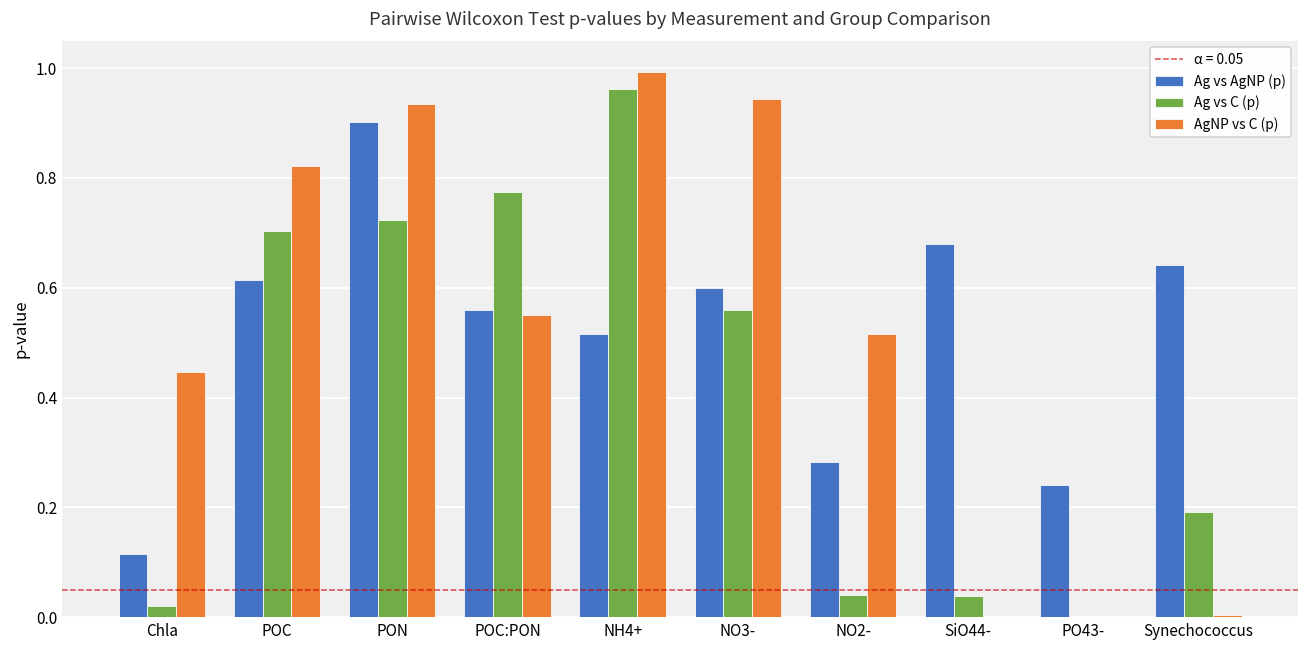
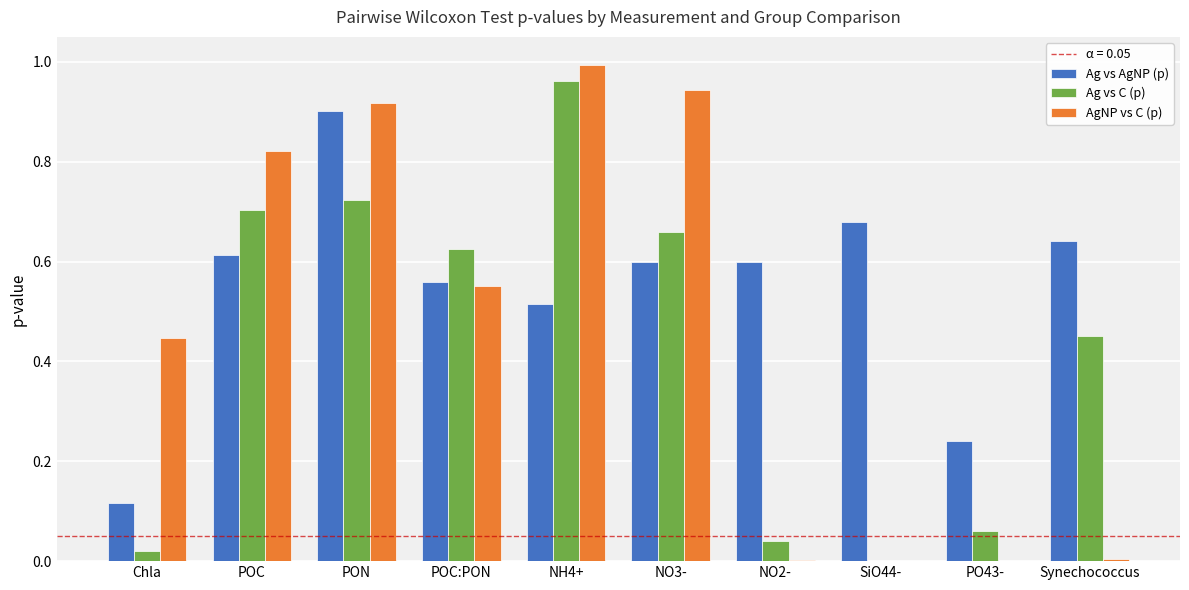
AgNP vs C (p), PON: 0.94 -> 0.92
Ag vs C (p), POC:PON: 0.77 -> 0.63
Ag vs C (p), NO3-: 0.56 -> 0.66
Ag vs AgNP (p), NO2-: 0.28 -> 0.60
AgNP vs C (p), NO2-: 0.52 -> 0.00
Ag vs C (p), SiO44-: 0.04 -> 0.00
Ag vs C (p), PO43-: 0.00 -> 0.06
Ag vs C (p), Synechococcus: 0.19 -> 0.45
